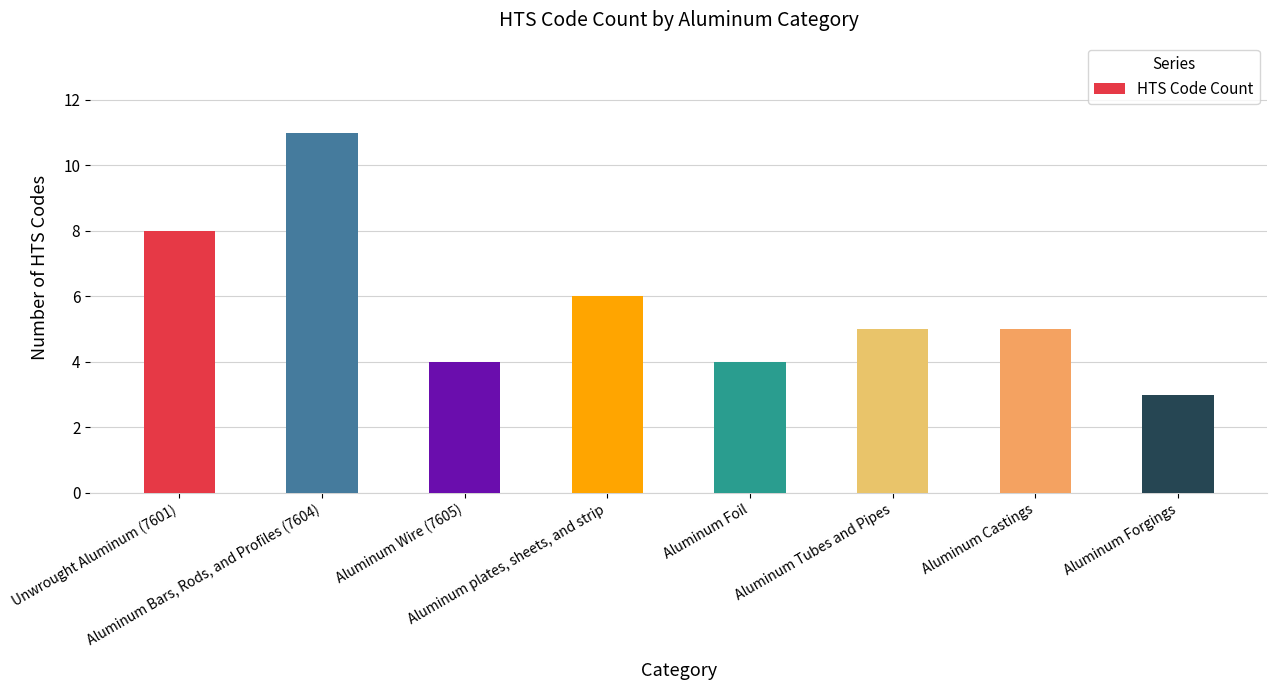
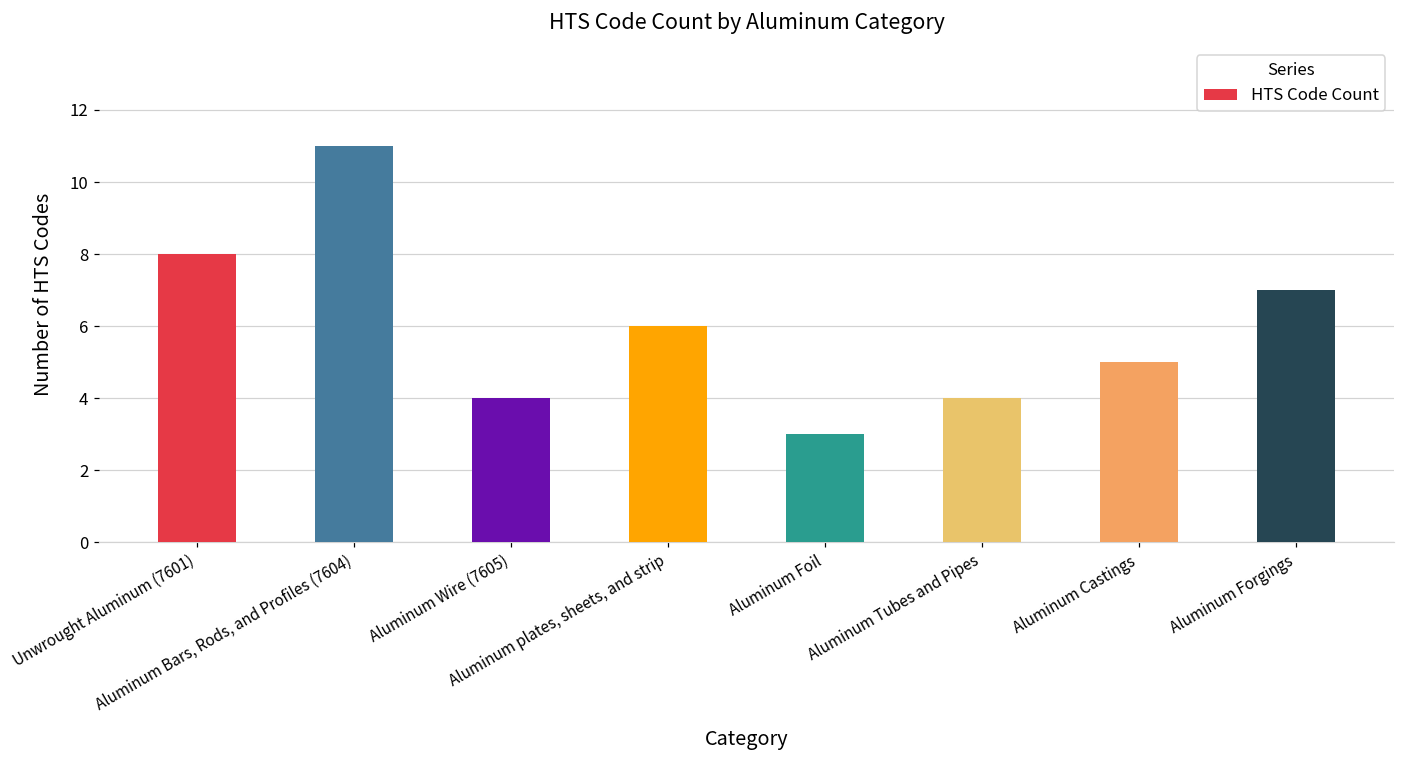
Aluminum Foil: 4 -> 3
Aluminum Tubes and Pipes: 5 -> 4
Aluminum Forgings: 3 -> 7
